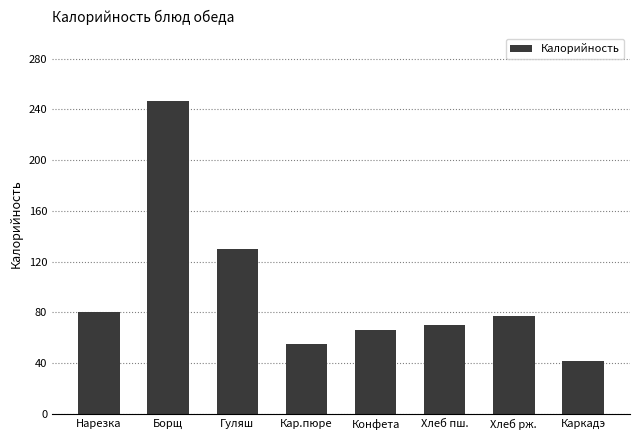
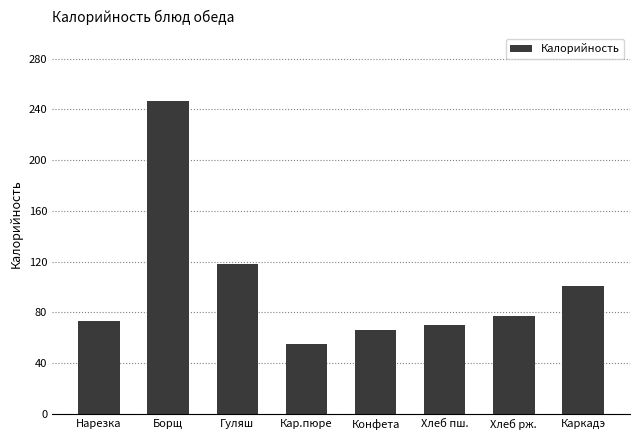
Нарезка: 81 -> 73
Гуляш: 130 -> 118
Каркадэ: 42 -> 101
